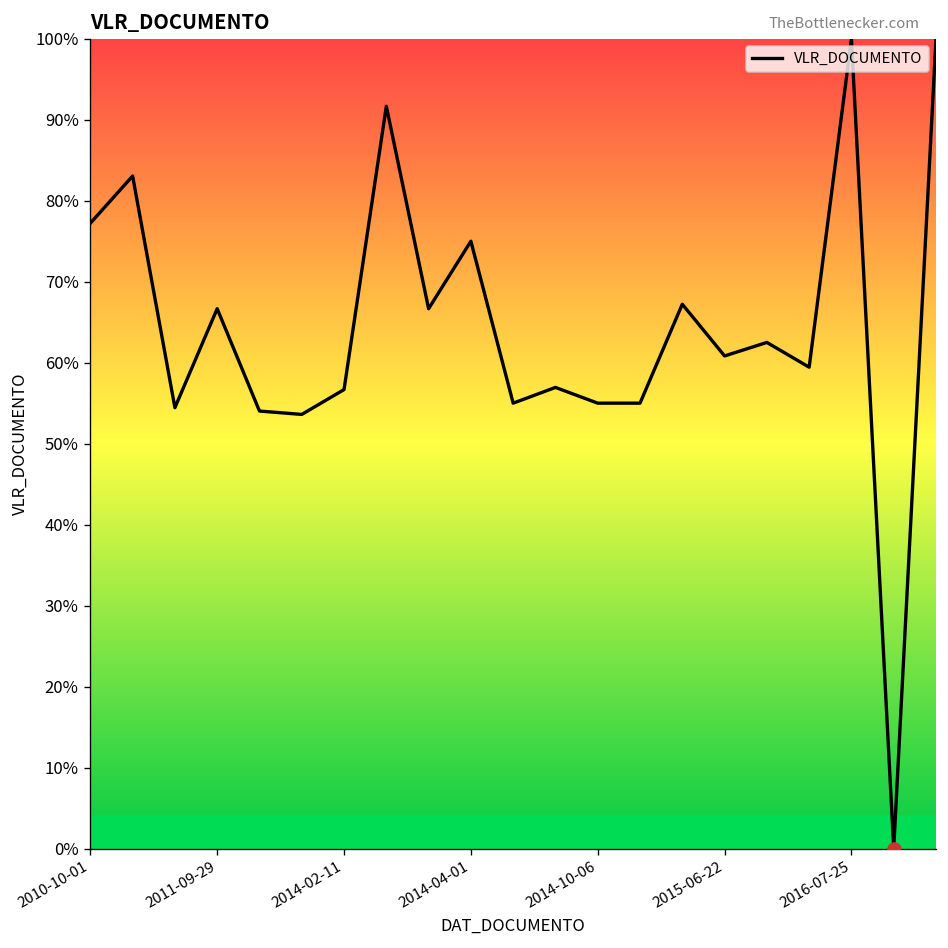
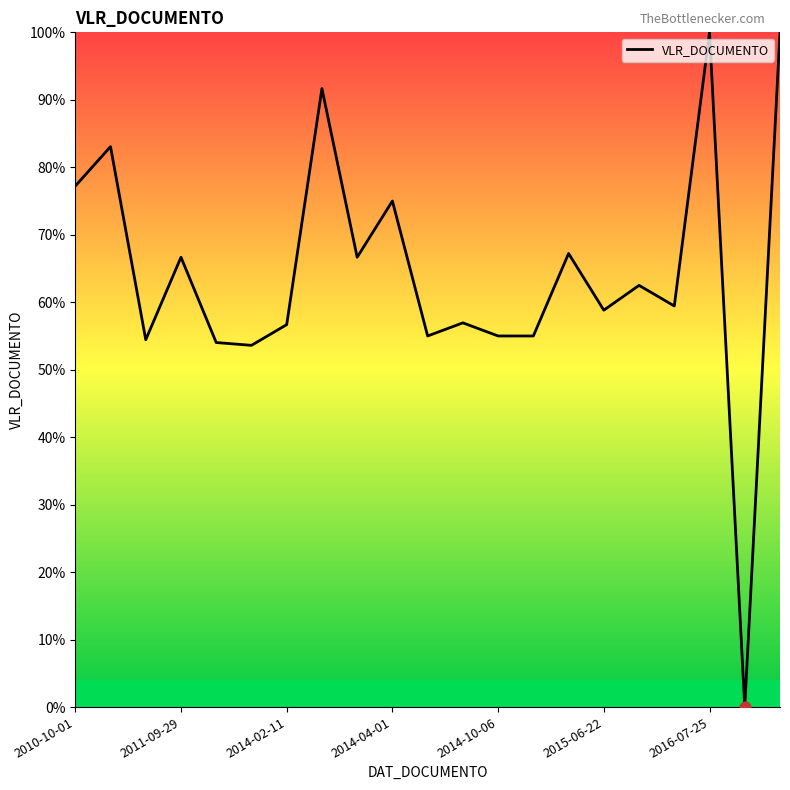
VLR_DOCUMENTO, 2015-06-22: 61% -> 59%
